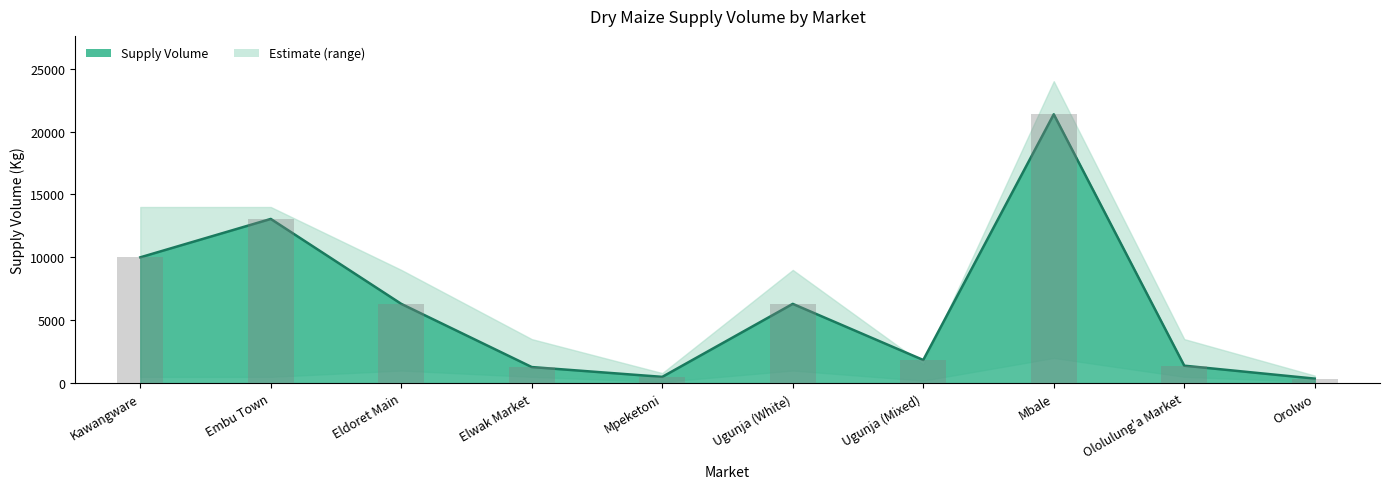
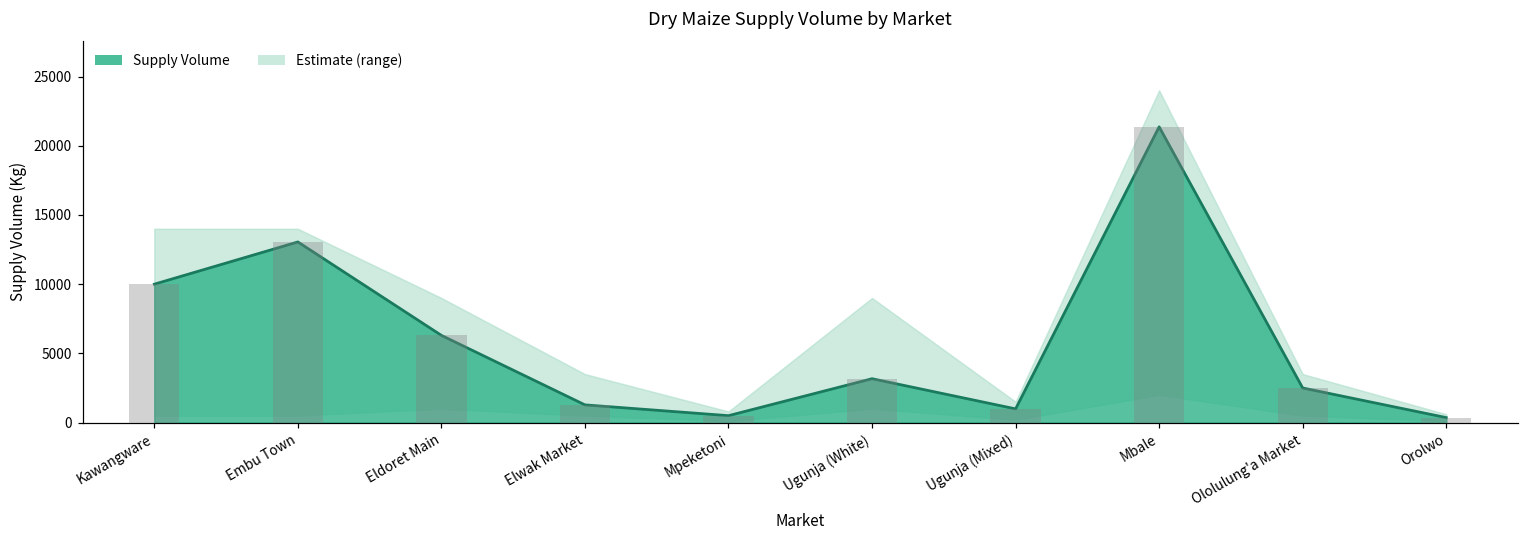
Supply Volume, Ugunja (White): 6300 -> 3200
Supply Volume, Ugunja (Mixed): 1800 -> 1000
Supply Volume, Ololulung'a Market: 1400 -> 2500
